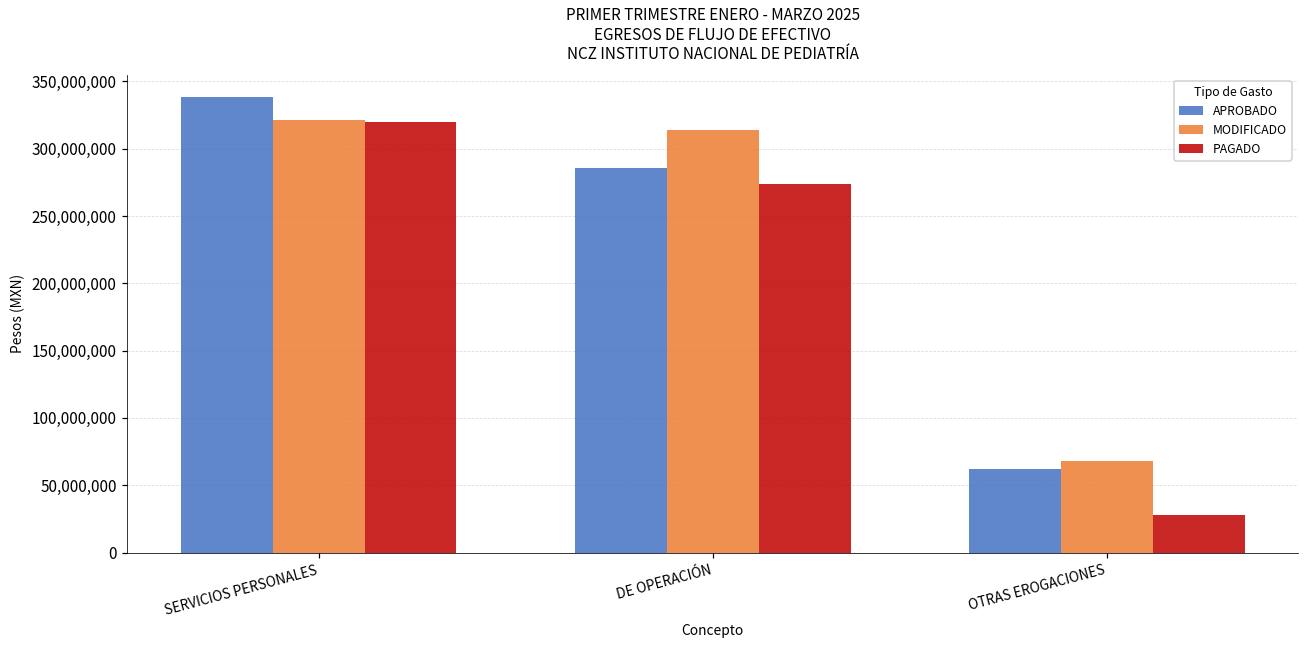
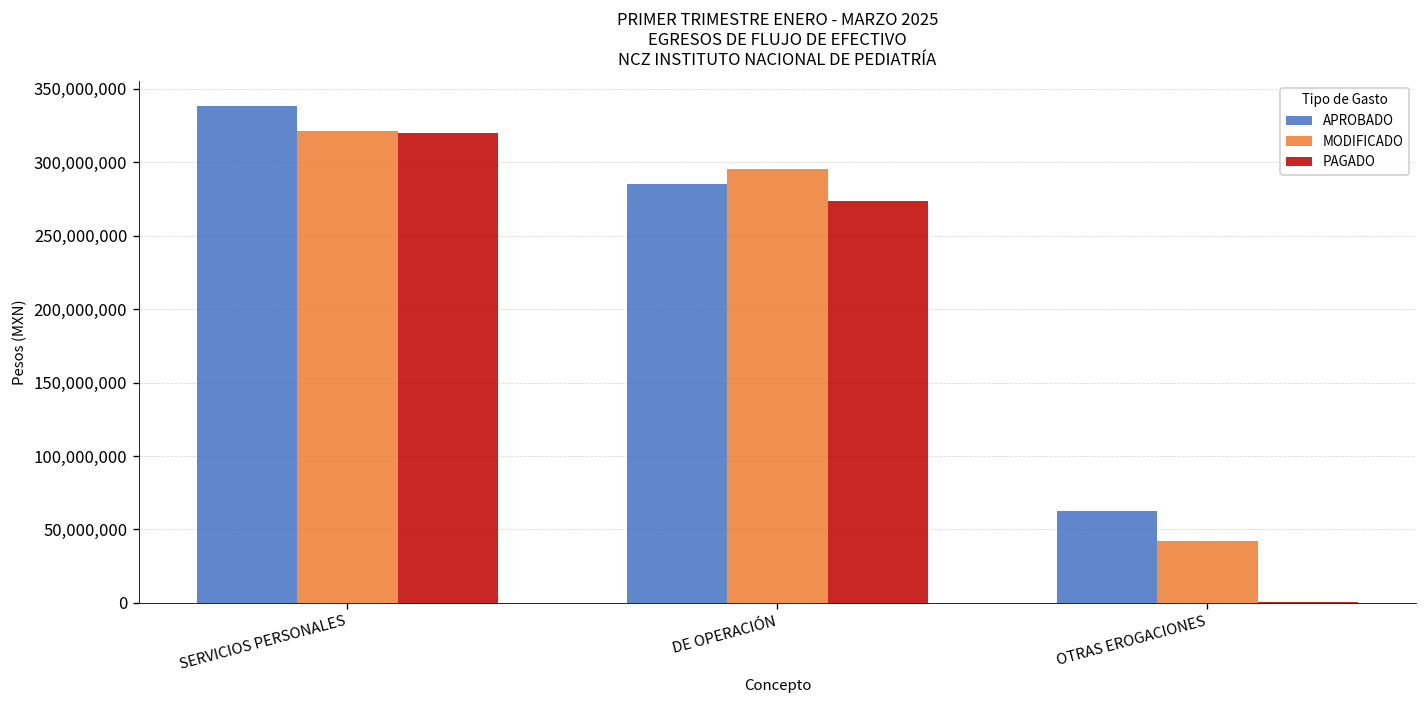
MODIFICADO, DE OPERACIÓN: 314,000,000 -> 296,000,000
MODIFICADO, OTRAS EROGACIONES: 68,000,000 -> 42,000,000
PAGADO, OTRAS EROGACIONES: 28,000,000 -> 0
